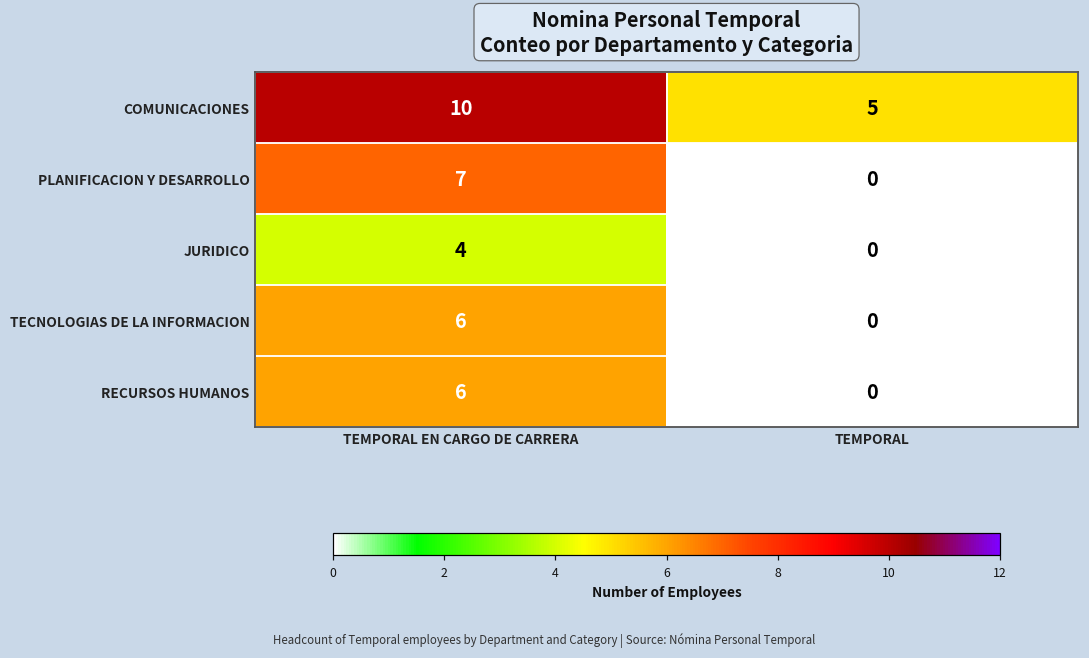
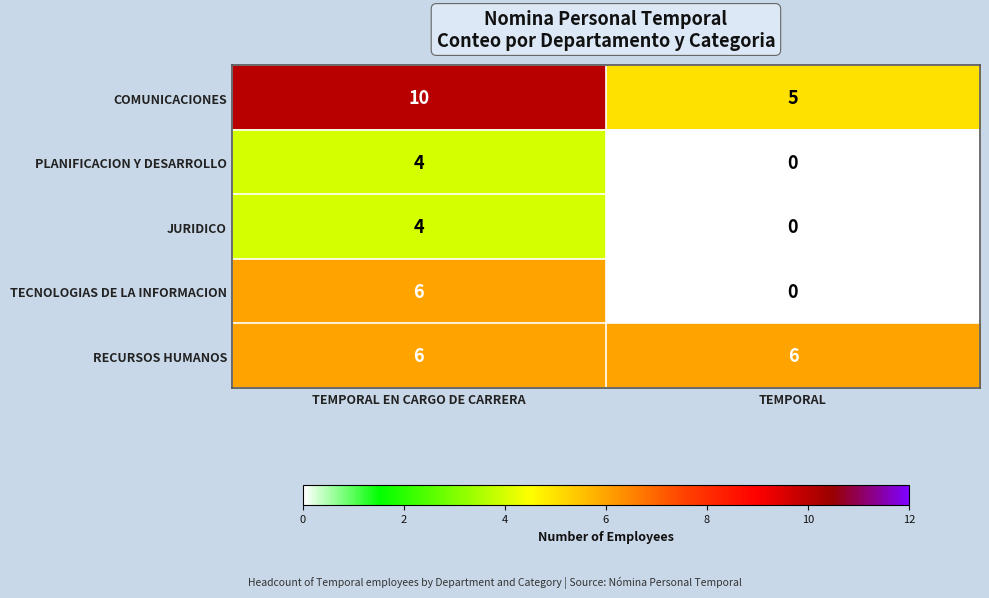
PLANIFICACION Y DESARROLLO, TEMPORAL EN CARGO DE CARRERA: 7 -> 4
RECURSOS HUMANOS, TEMPORAL: 0 -> 6
